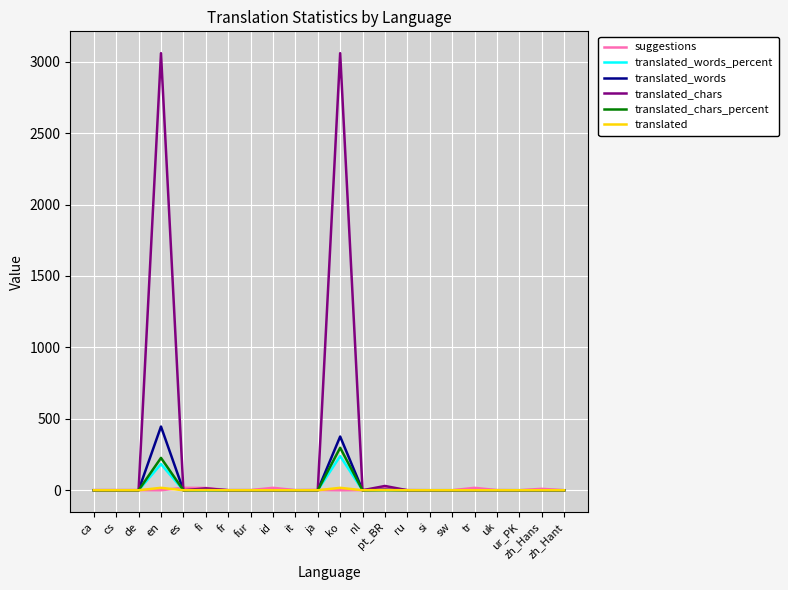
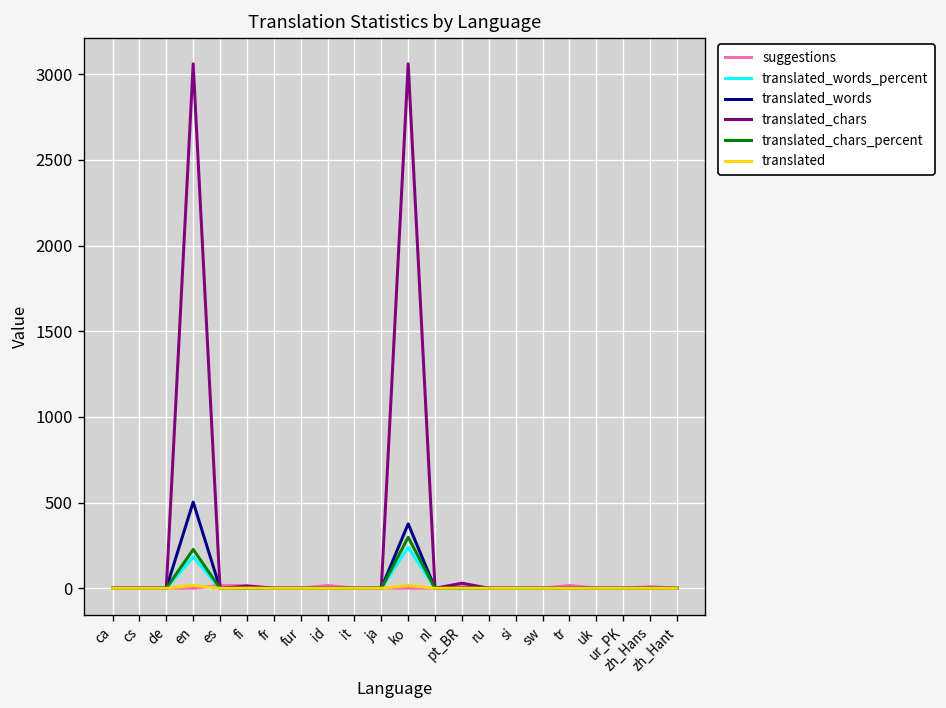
translated_words, en: 450 -> 500
